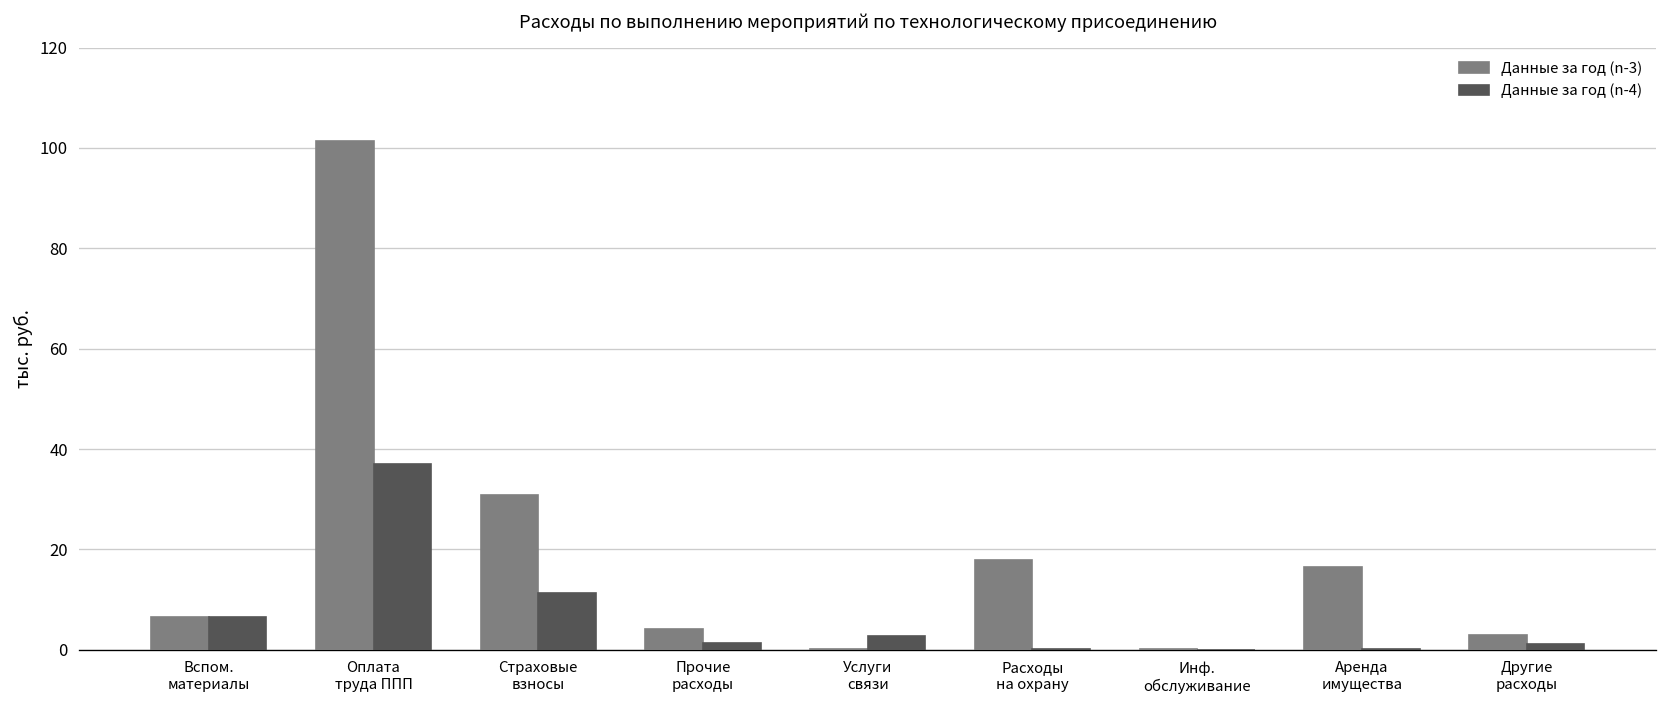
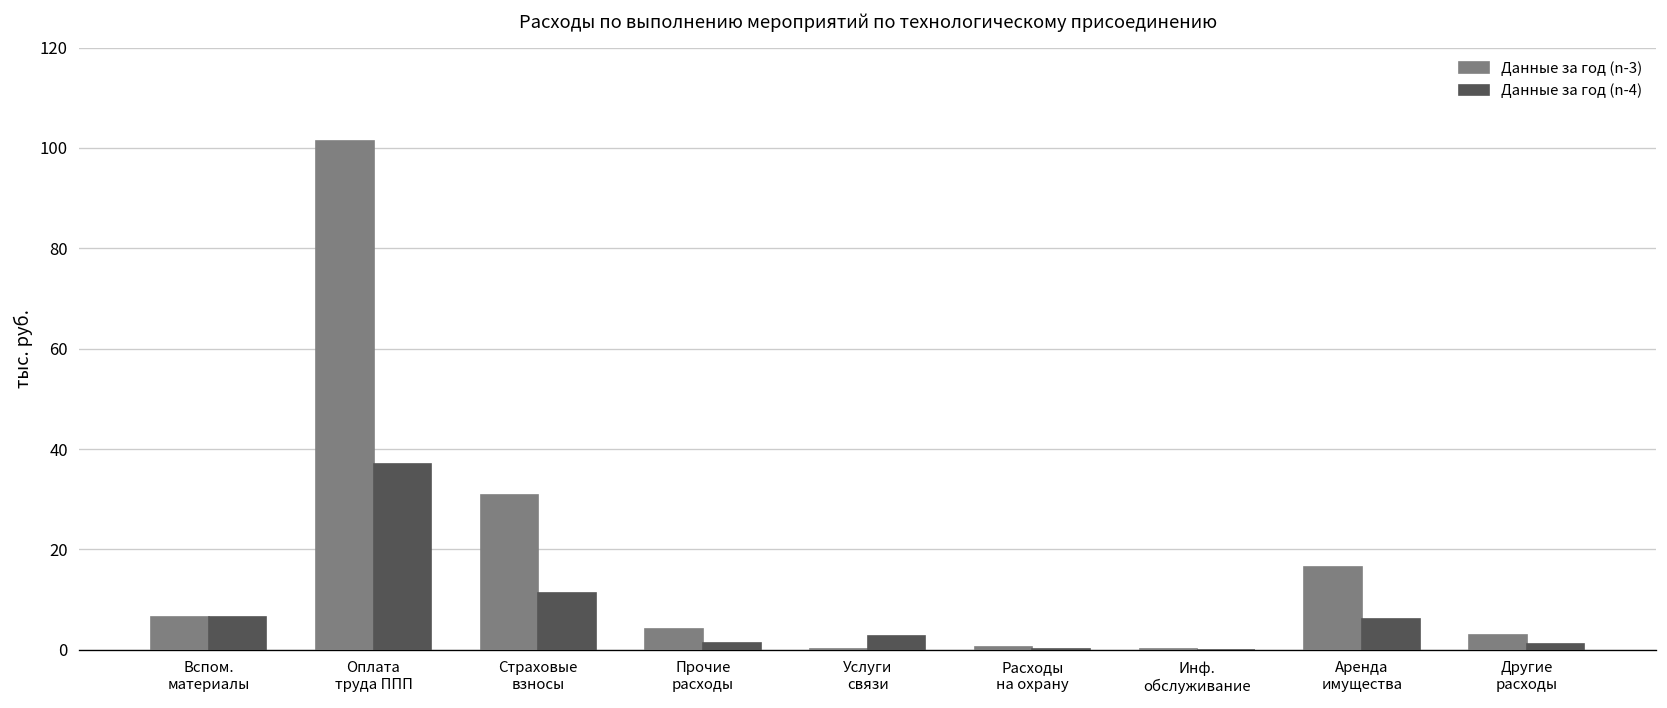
Данные за год (n-3), Расходы на охрану: 18 -> 1
Данные за год (n-4), Аренда имущества: 0 -> 6
